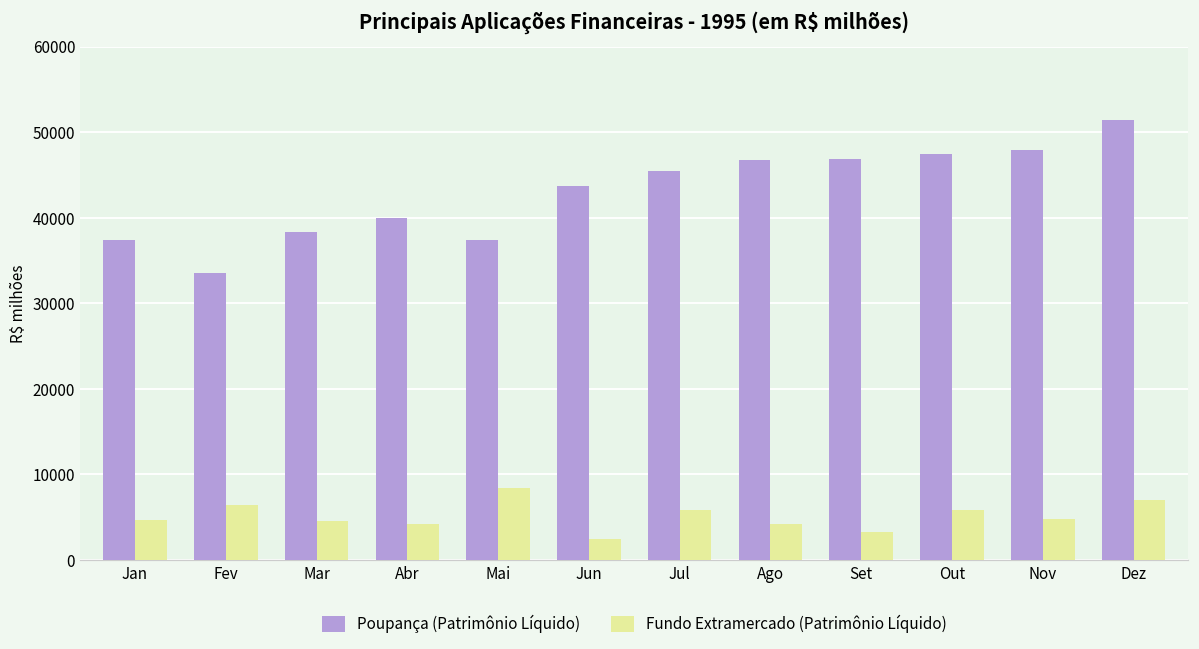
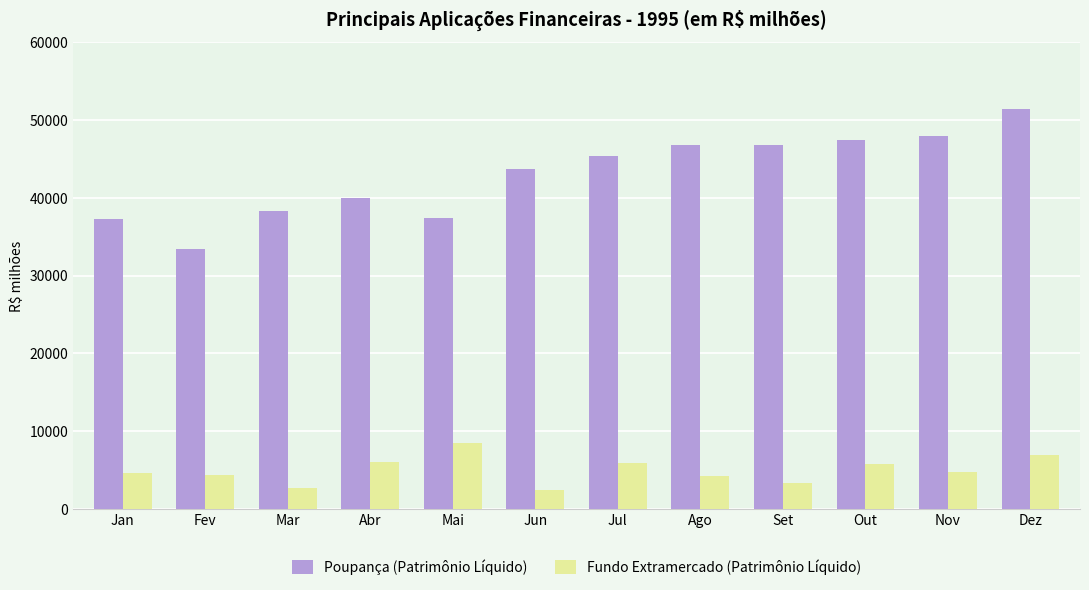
Fundo Extramercado (Patrimônio Líquido), Fev: 6000 -> 4000
Fundo Extramercado (Patrimônio Líquido), Mar: 4000 -> 3000
Fundo Extramercado (Patrimônio Líquido), Abr: 4000 -> 6000
